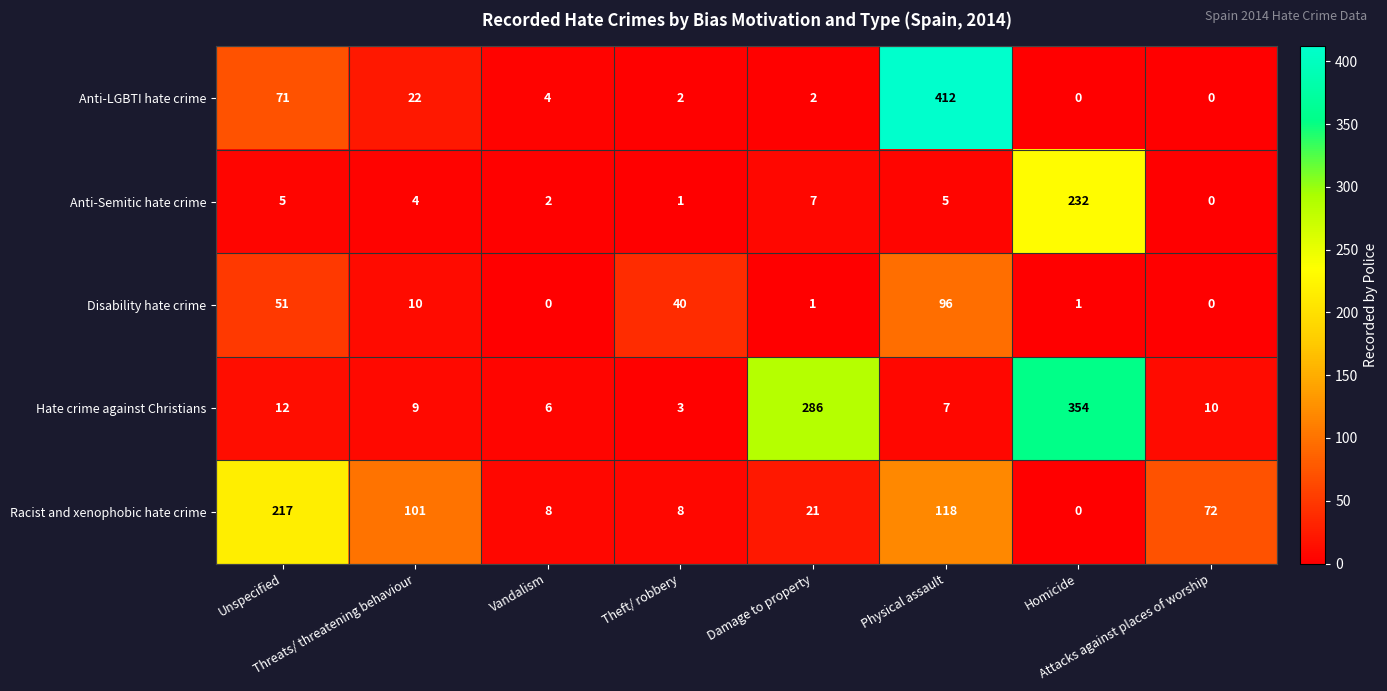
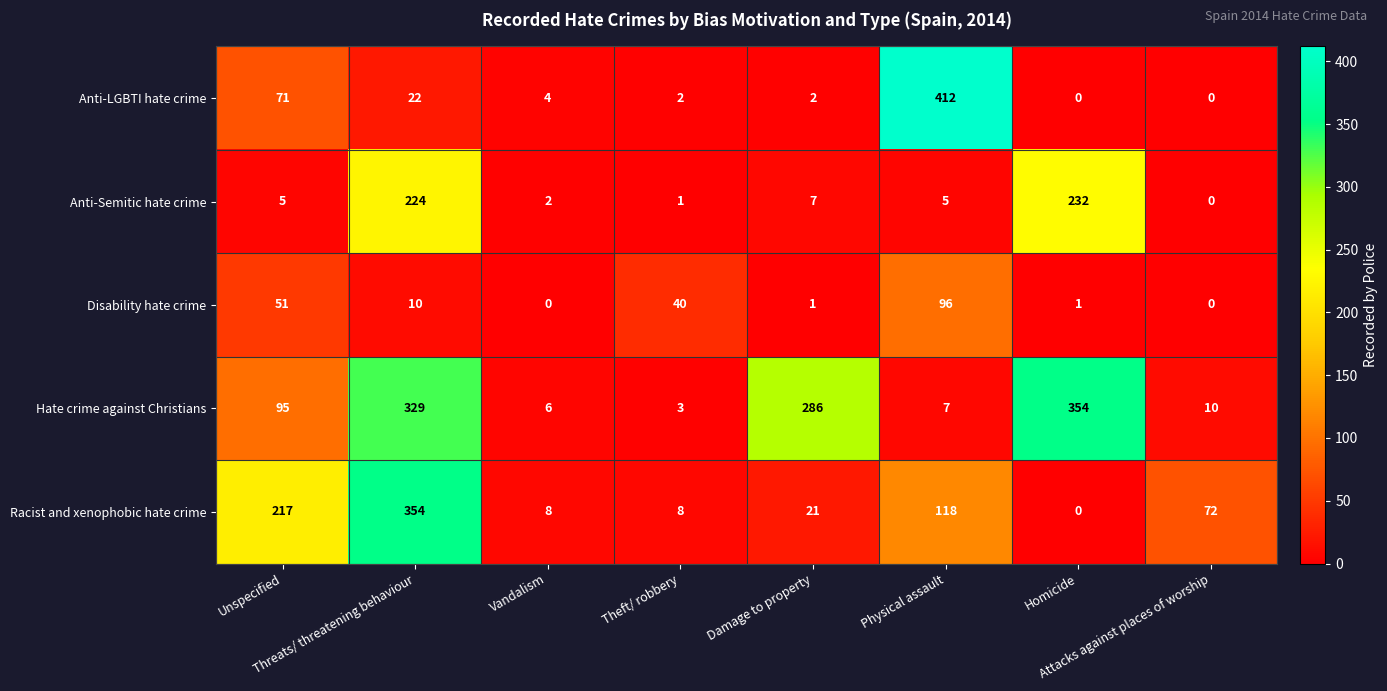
Anti-Semitic hate crime, Threats/ threatening behaviour: 4 -> 224
Hate crime against Christians, Unspecified: 12 -> 95
Hate crime against Christians, Threats/ threatening behaviour: 9 -> 329
Racist and xenophobic hate crime, Threats/ threatening behaviour: 101 -> 354
